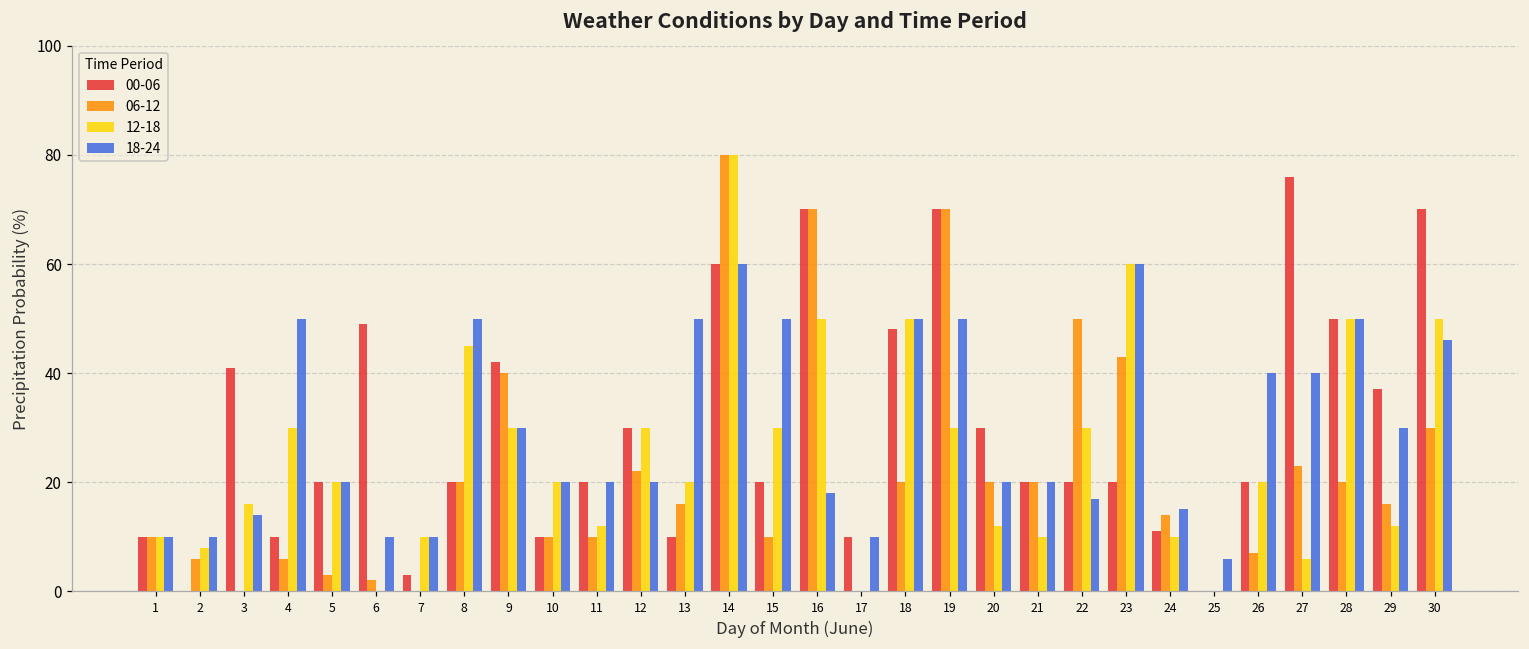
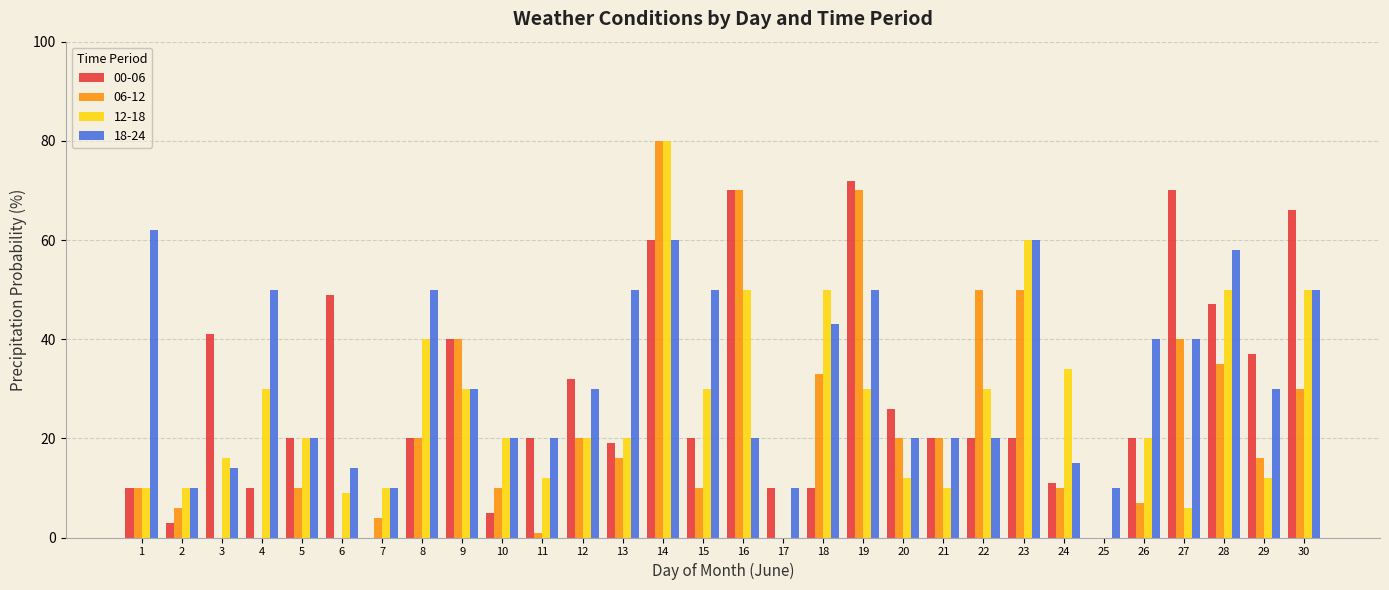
18-24, 1: 10 -> 62
00-06, 2: 0 -> 3
12-18, 2: 8 -> 10
06-12, 4: 6 -> 0
06-12, 5: 3 -> 10
06-12, 6: 2 -> 0
12-18, 6: 0 -> 9
18-24, 6: 10 -> 14
00-06, 7: 3 -> 0
06-12, 7: 0 -> 4
12-18, 8: 45 -> 40
00-06, 9: 42 -> 40
00-06, 10: 10 -> 5
06-12, 11: 10 -> 1
00-06, 12: 30 -> 32
06-12, 12: 22 -> 20
12-18, 12: 30 -> 20
18-24, 12: 20 -> 30
00-06, 13: 10 -> 19
18-24, 16: 18 -> 20
00-06, 18: 48 -> 10
06-12, 18: 20 -> 33
18-24, 18: 50 -> 43
00-06, 19: 70 -> 72
00-06, 20: 30 -> 26
18-24, 22: 17 -> 20
06-12, 23: 43 -> 50
06-12, 24: 14 -> 10
12-18, 24: 10 -> 34
18-24, 25: 6 -> 10
00-06, 27: 76 -> 70
06-12, 27: 23 -> 40
00-06, 28: 50 -> 47
06-12, 28: 20 -> 35
18-24, 28: 50 -> 58
00-06, 30: 70 -> 66
18-24, 30: 46 -> 50
